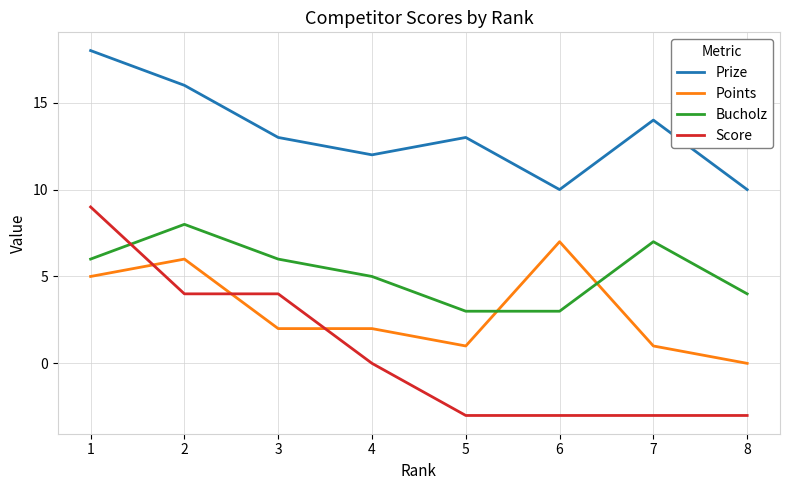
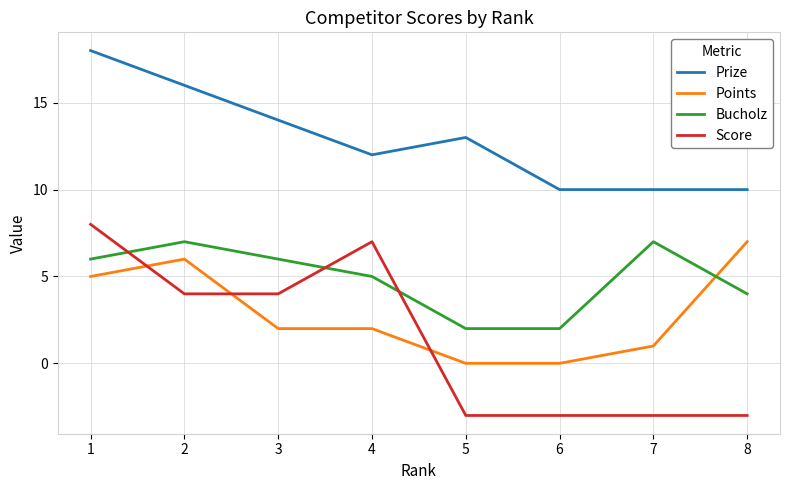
Score, 1: 9 -> 8
Bucholz, 2: 8 -> 7
Prize, 3: 13 -> 14
Score, 4: 0 -> 7
Points, 5: 1 -> 0
Bucholz, 5: 3 -> 2
Points, 6: 7 -> 0
Bucholz, 6: 3 -> 2
Prize, 7: 14 -> 10
Points, 8: 0 -> 7
